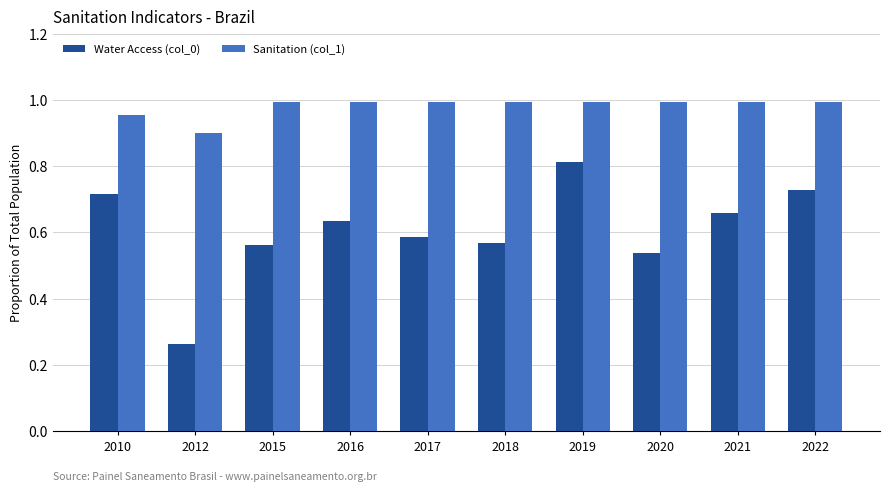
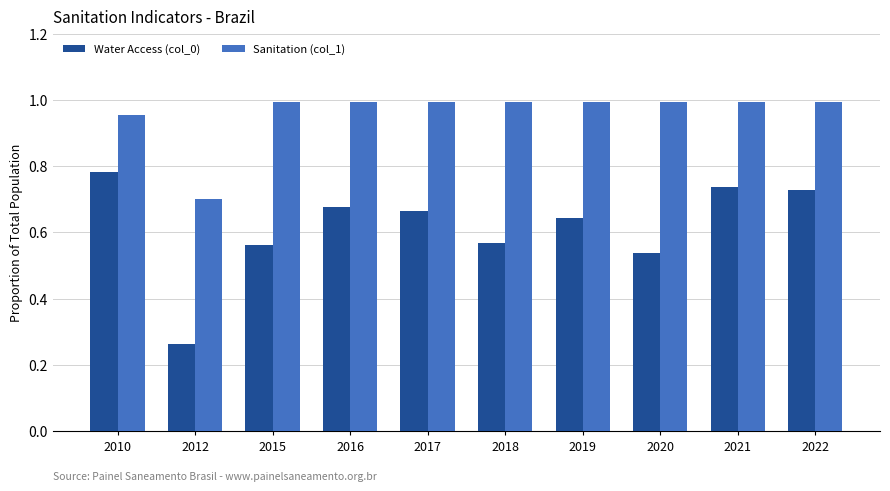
Water Access (col_0), 2010: 0.72 -> 0.78
Sanitation (col_1), 2012: 0.9 -> 0.7
Water Access (col_0), 2016: 0.63 -> 0.68
Water Access (col_0), 2017: 0.59 -> 0.66
Water Access (col_0), 2019: 0.81 -> 0.65
Water Access (col_0), 2021: 0.66 -> 0.74
